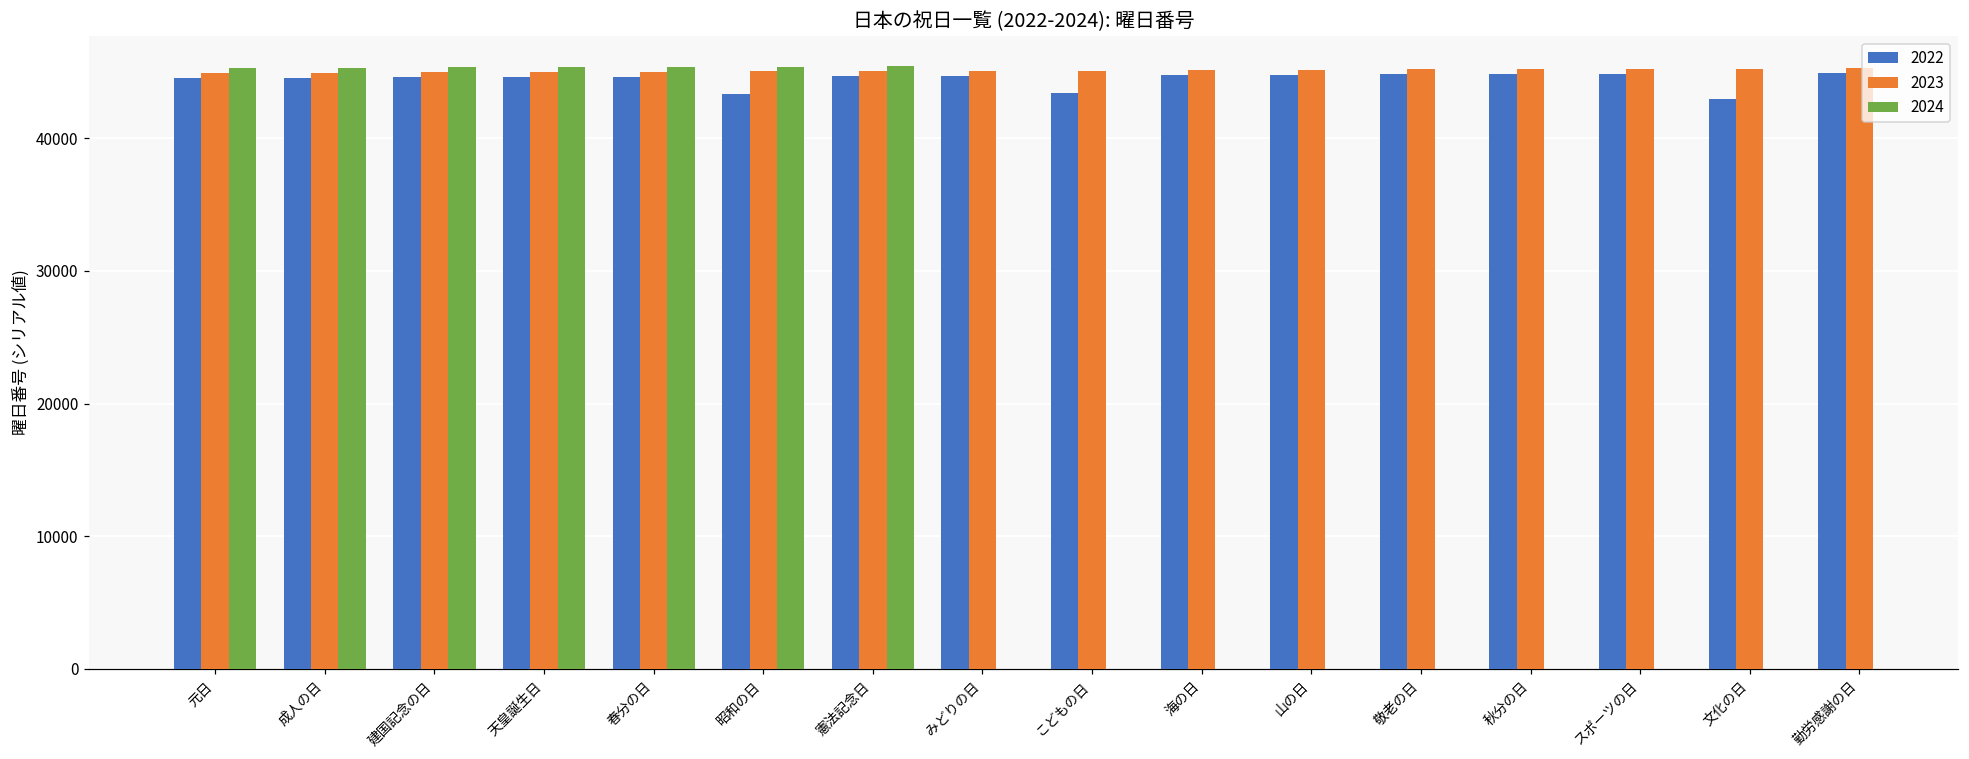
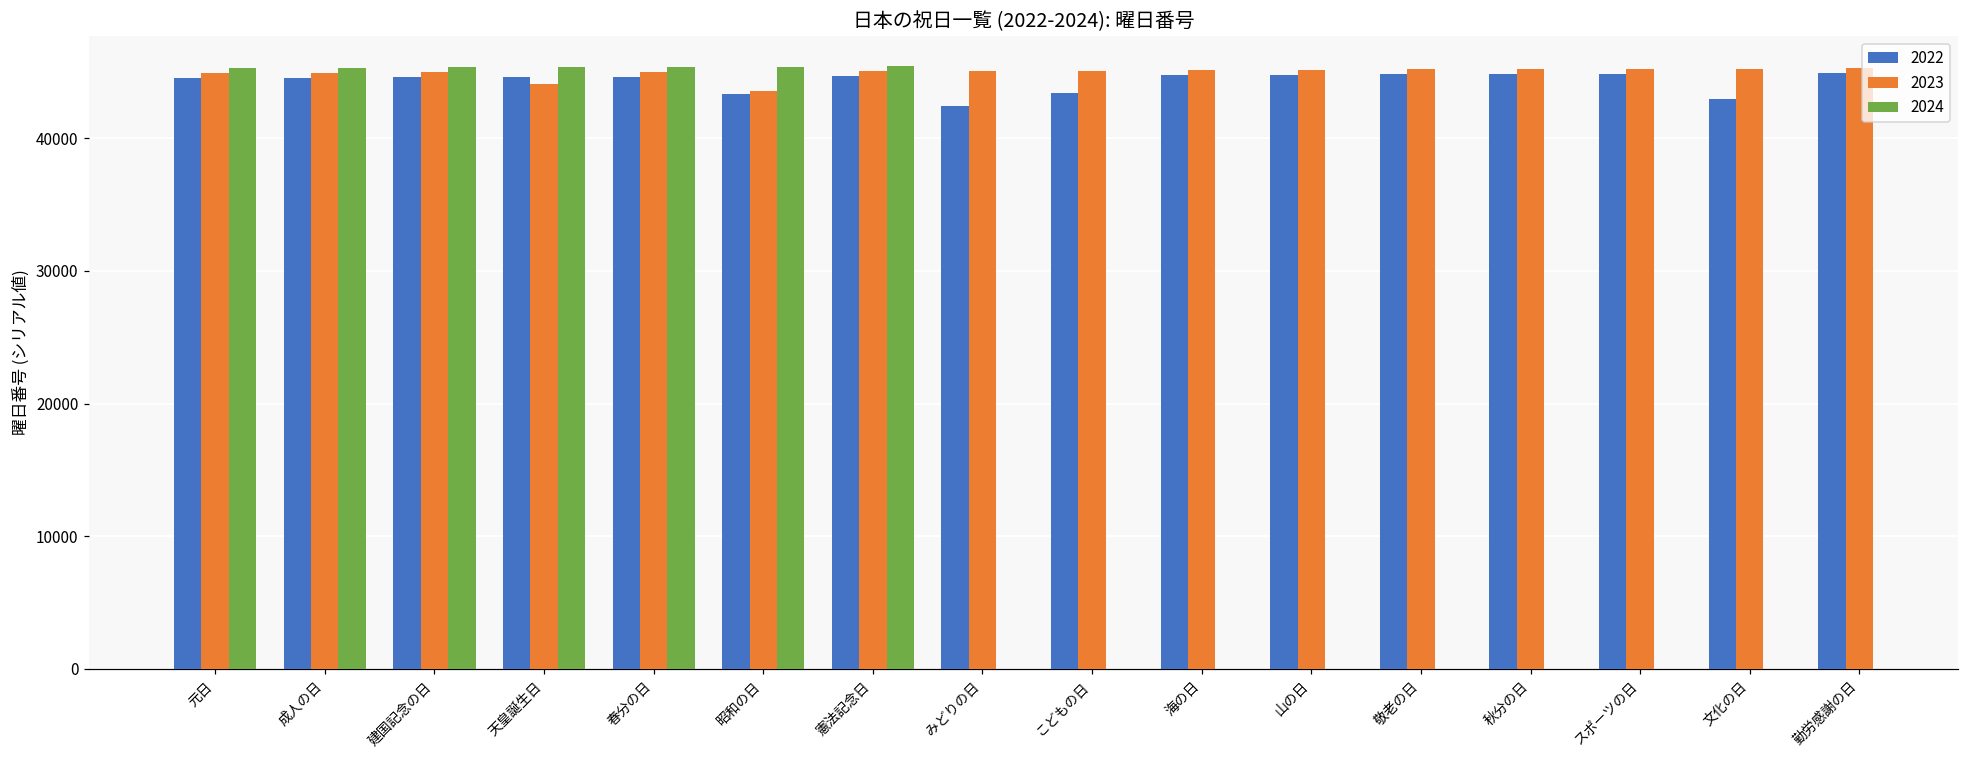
2023, 天皇誕生日: 45000 -> 44100
2023, 昭和の日: 45000 -> 43600
2022, みどりの日: 44700 -> 42400
